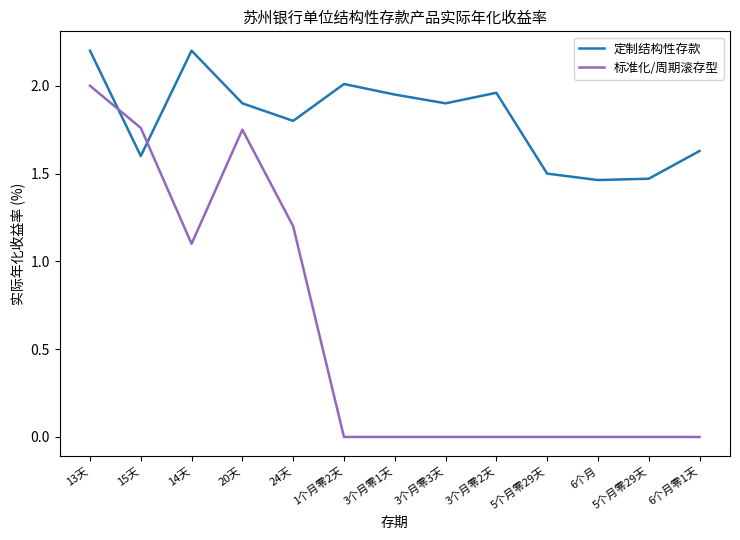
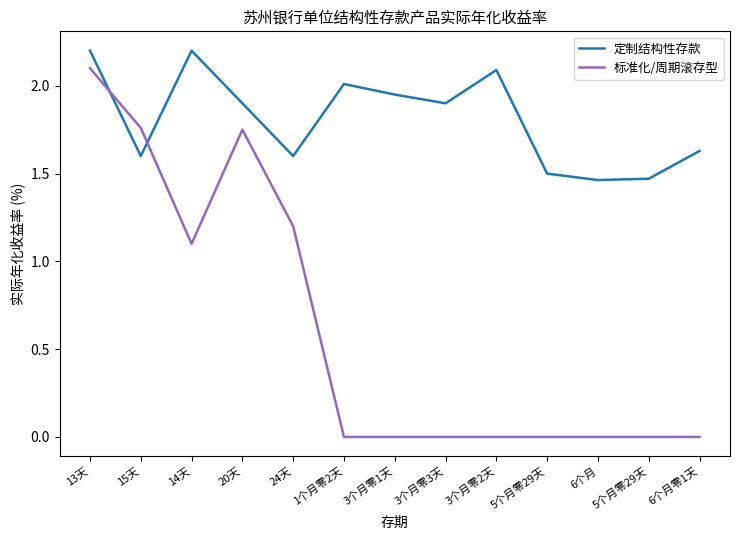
标准化/周期滚存型, 13天: 2.0 -> 2.1
定制结构性存款, 24天: 1.8 -> 1.6
定制结构性存款, 3个月零2天: 1.96 -> 2.09
